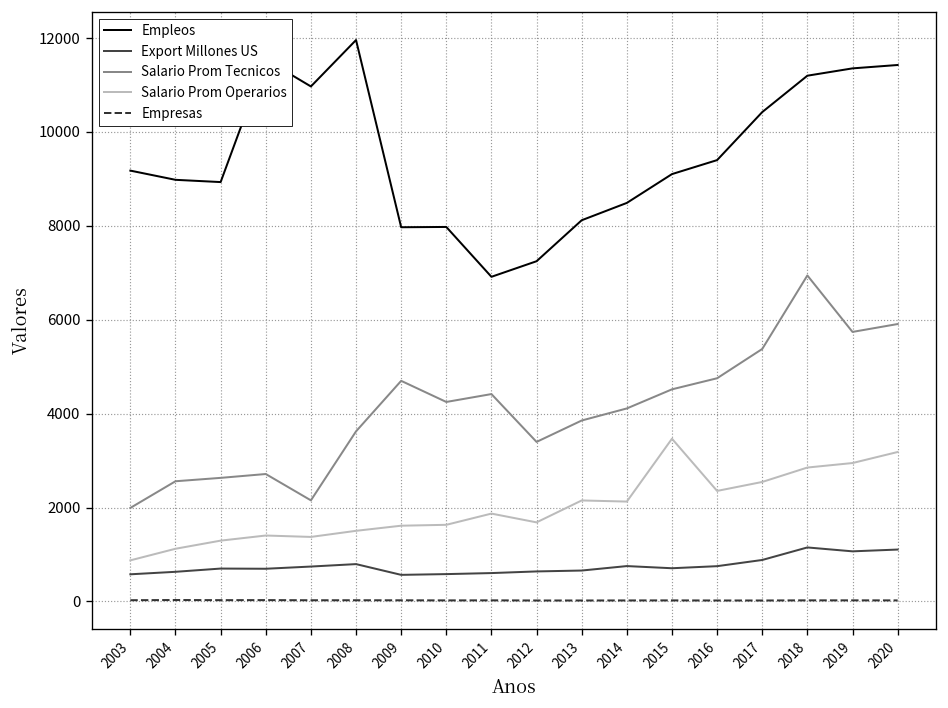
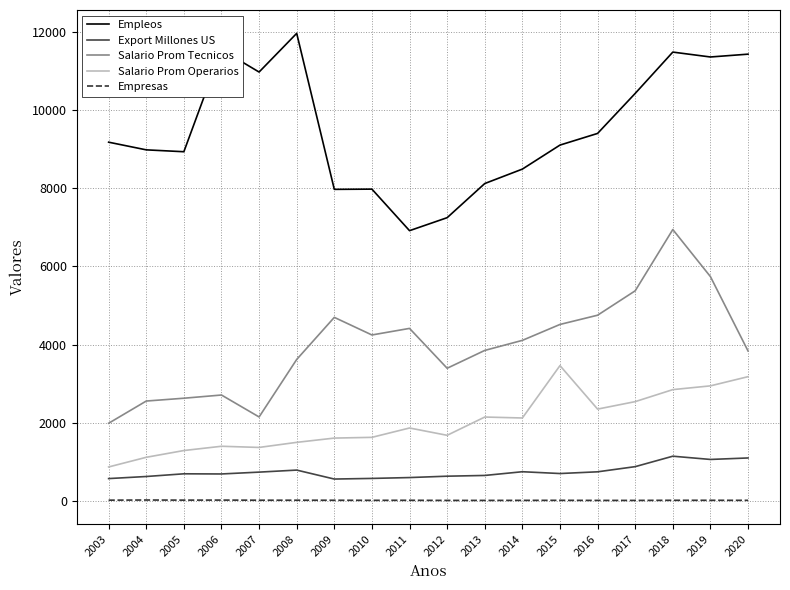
Empleos, 2018: 11200 -> 11500
Salario Prom Tecnicos, 2020: 5900 -> 3800
